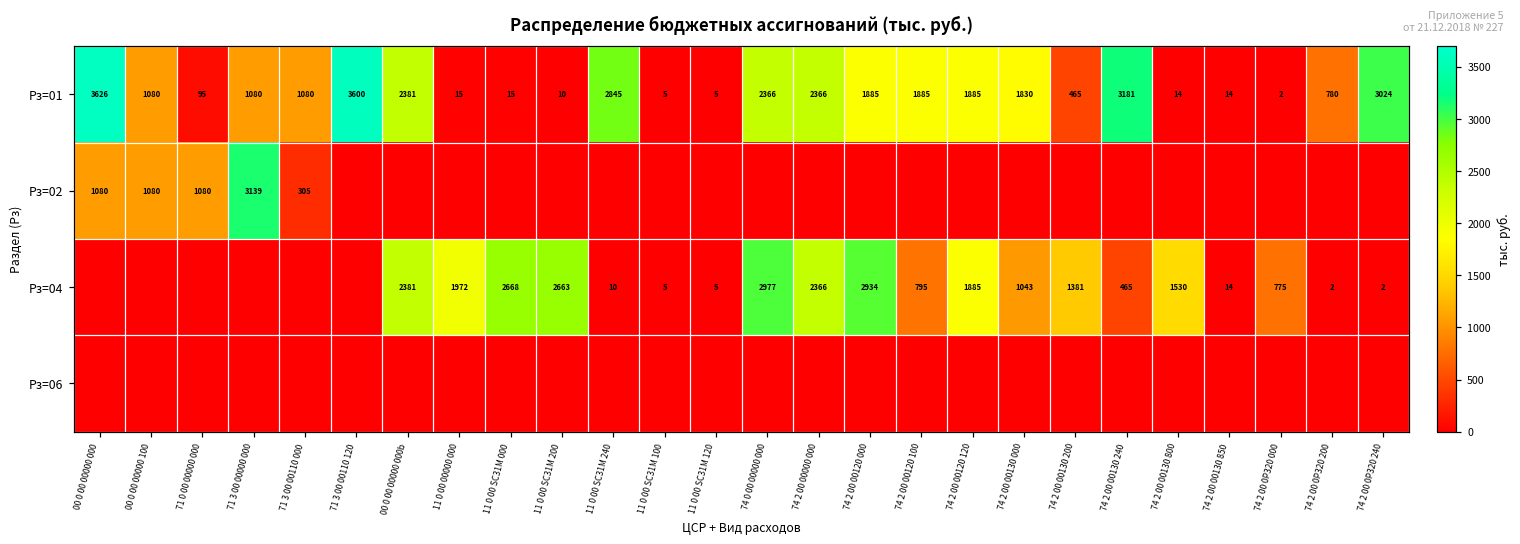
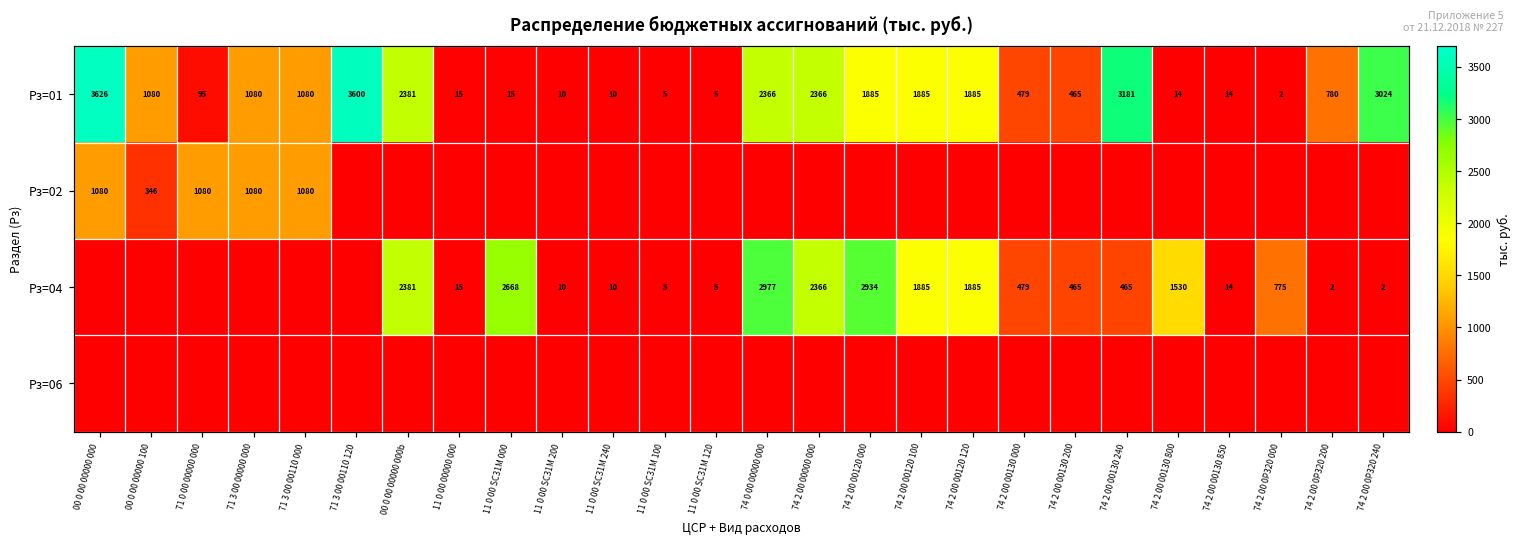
Рз=01, 11 0 00 SC31M 240: 2845 -> 10
Рз=01, 74 2 00 00130 000: 1830 -> 479
Рз=02, 00 0 00 00000 100: 1080 -> 346
Рз=02, 71 3 00 00000 000: 3139 -> 1080
Рз=02, 71 3 00 00110 000: 305 -> 1080
Рз=04, 11 0 00 00000 000: 1972 -> 15
Рз=04, 11 0 00 SC31M 200: 2663 -> 10
Рз=04, 74 2 00 00120 100: 795 -> 1885
Рз=04, 74 2 00 00130 000: 1043 -> 479
Рз=04, 74 2 00 00130 200: 1381 -> 465
